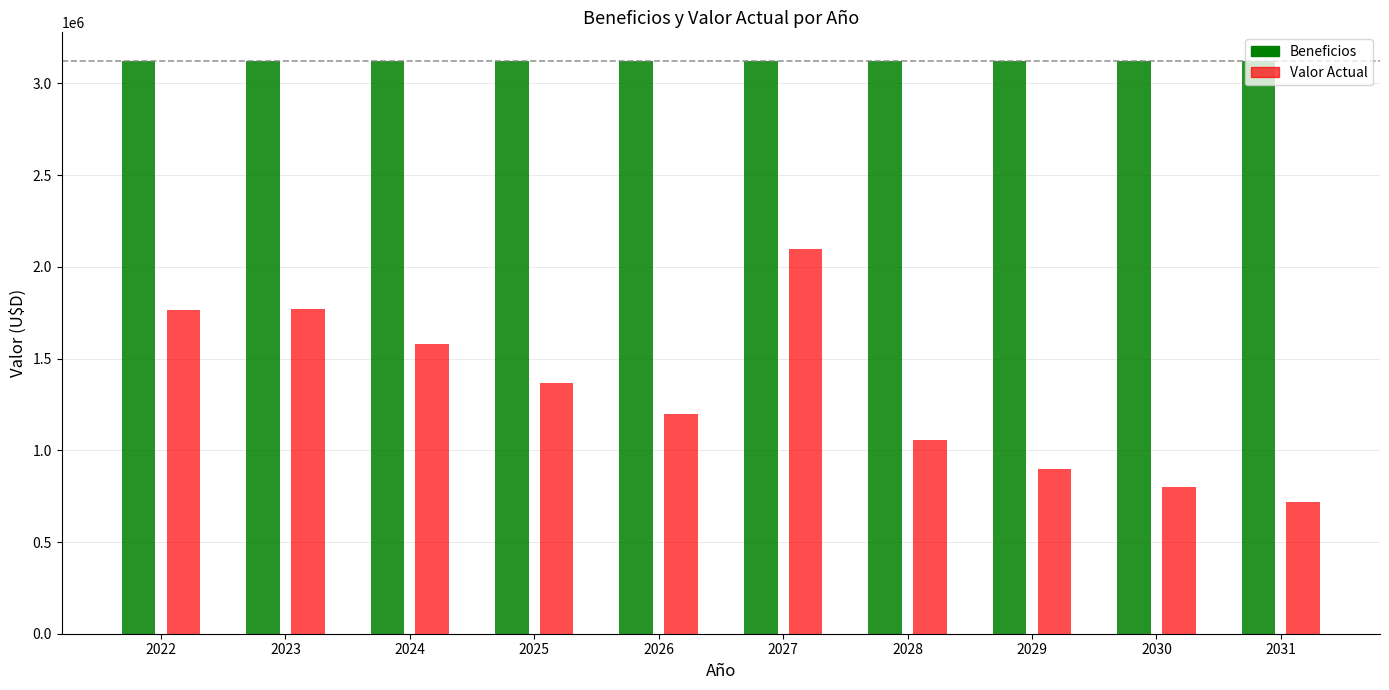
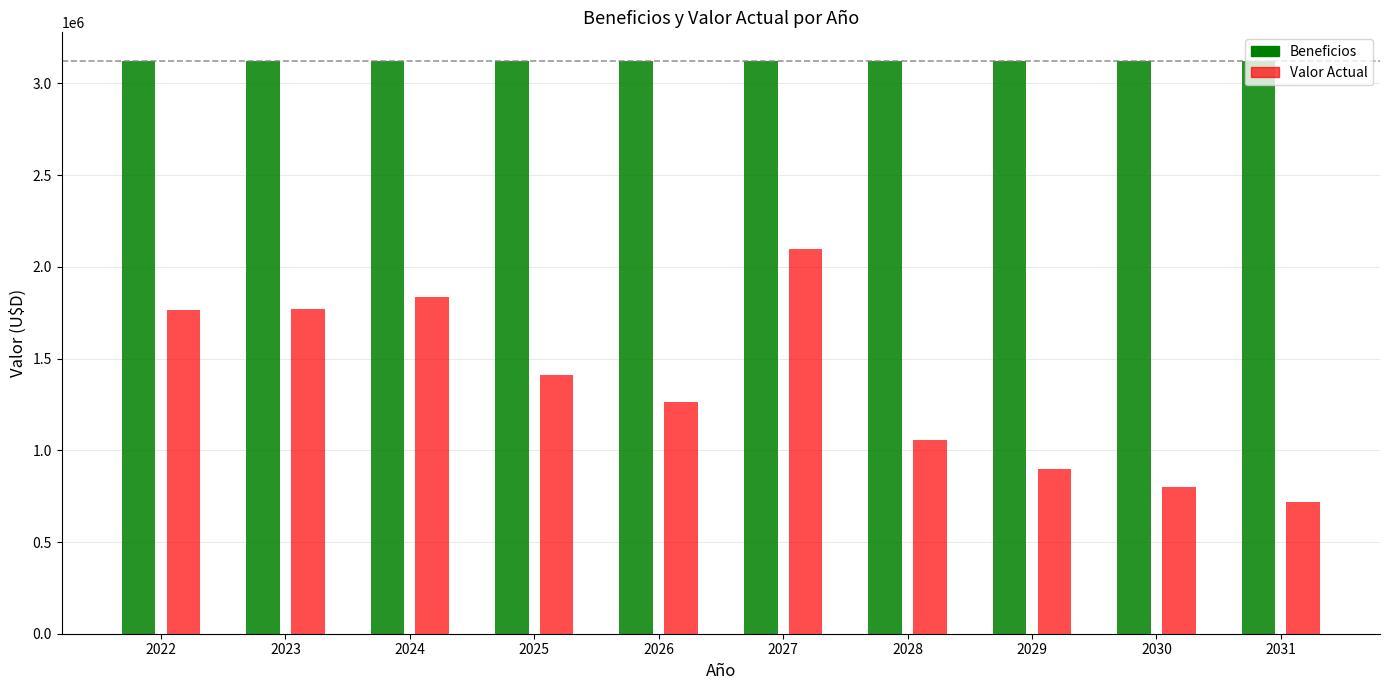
Valor Actual, 2024: 1580000 -> 1840000
Valor Actual, 2025: 1370000 -> 1410000
Valor Actual, 2026: 1200000 -> 1260000
